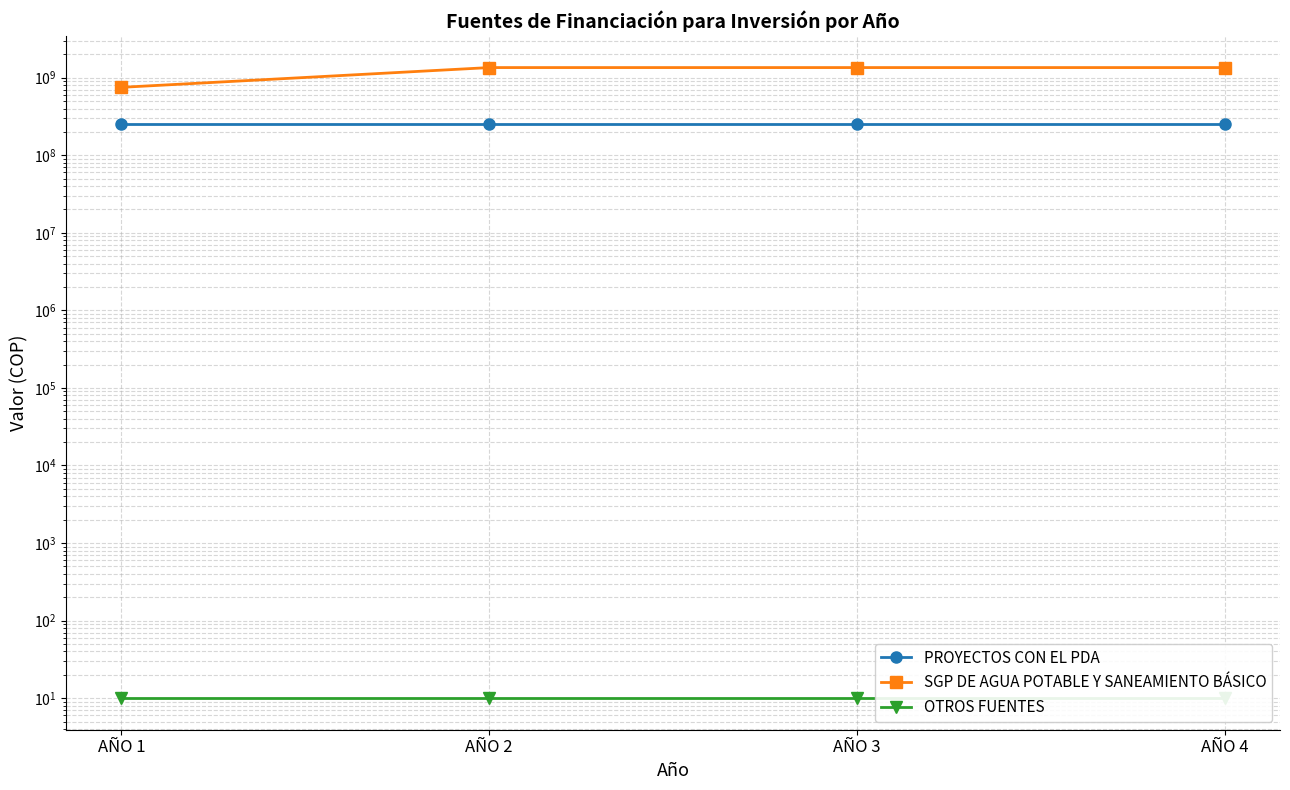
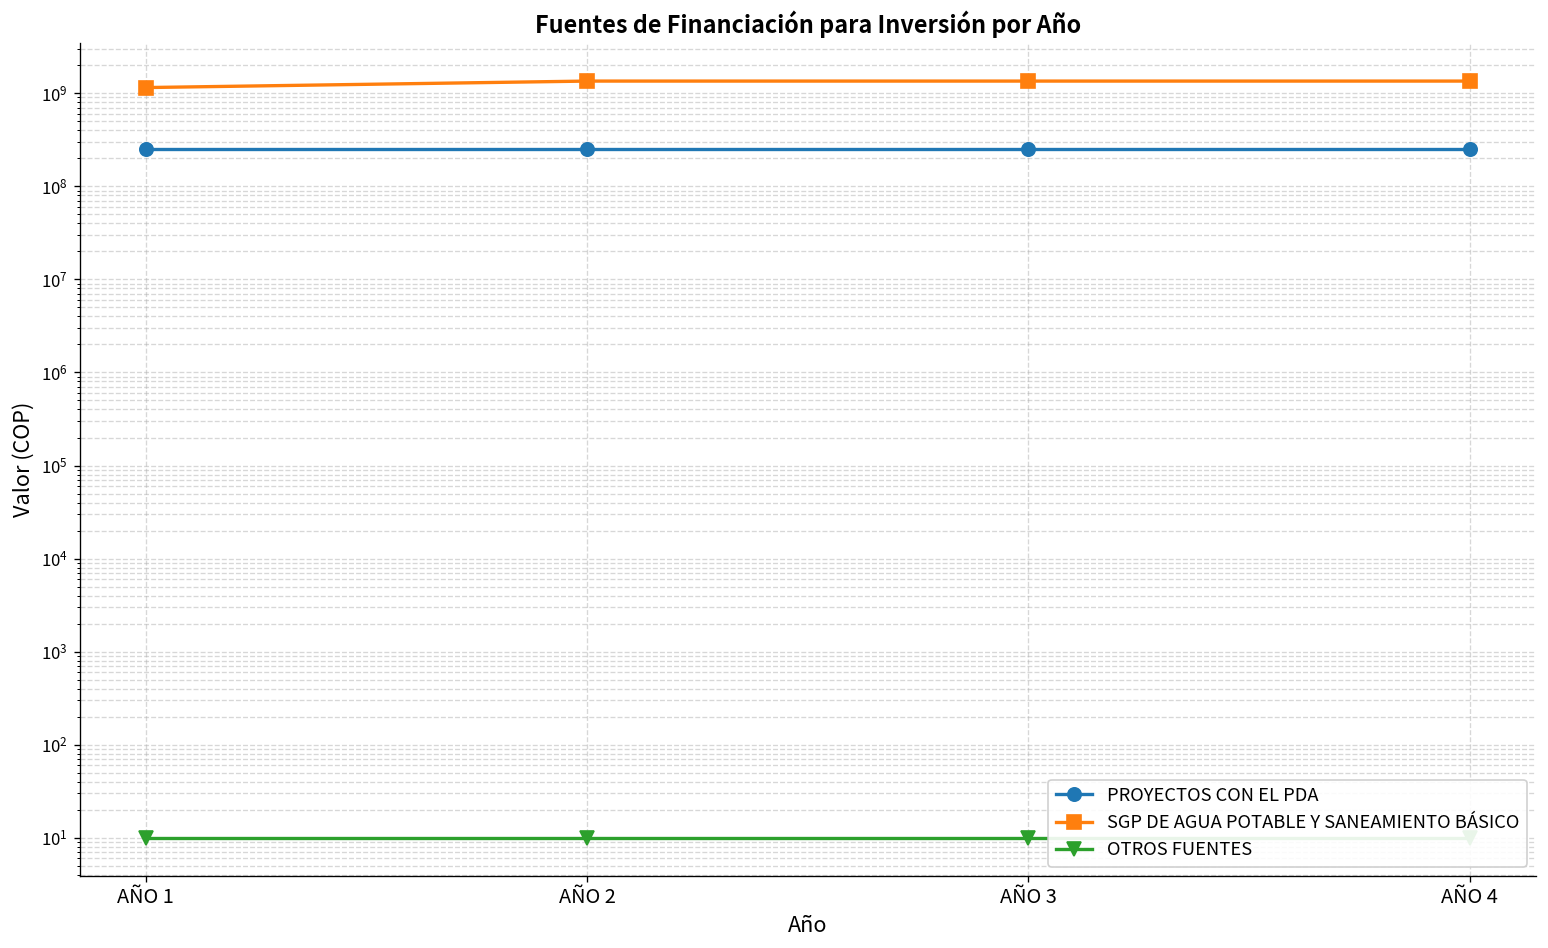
SGP DE AGUA POTABLE Y SANEAMIENTO BÁSICO, AÑO 1: 800000000 -> 1200000000
